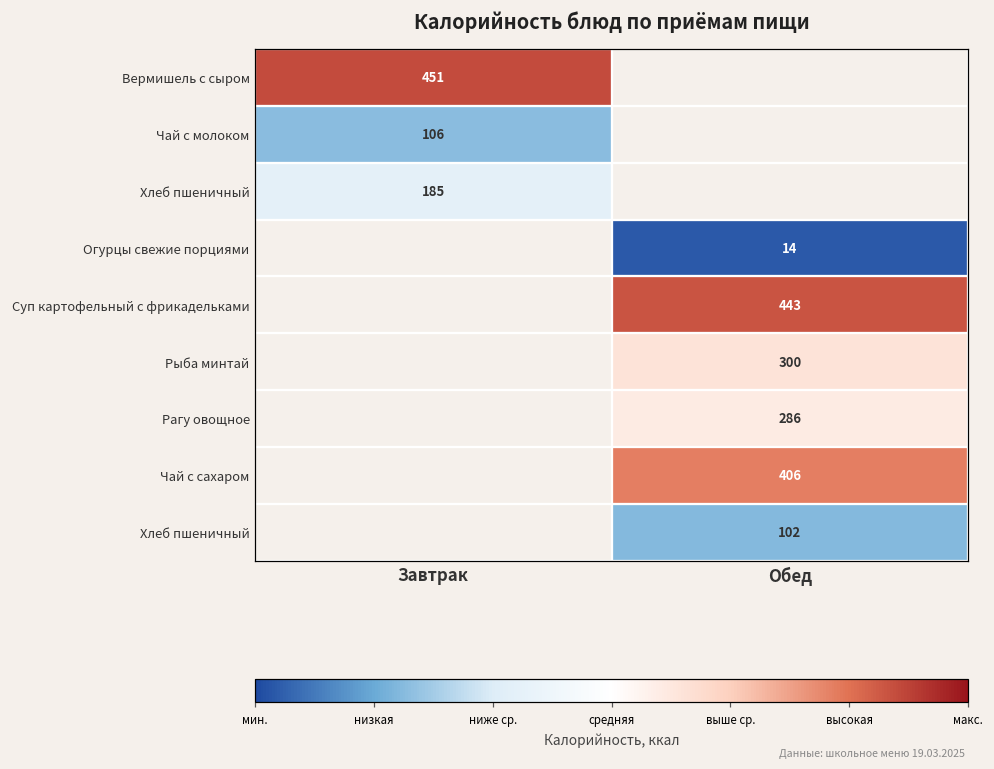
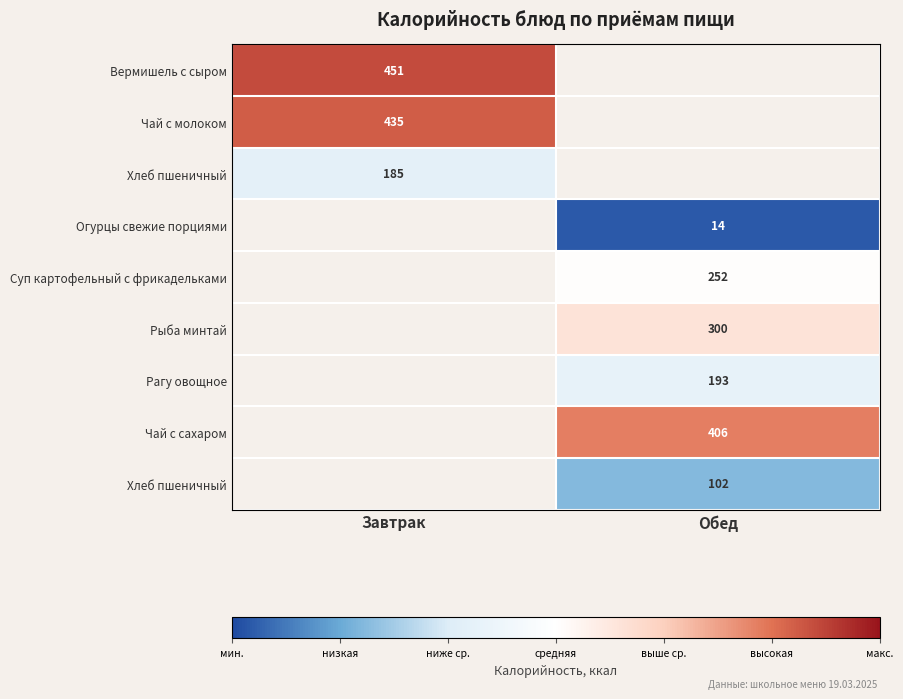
Чай с молоком, Завтрак: 106 -> 435
Суп картофельный с фрикадельками, Обед: 443 -> 252
Рагу овощное, Обед: 286 -> 193
